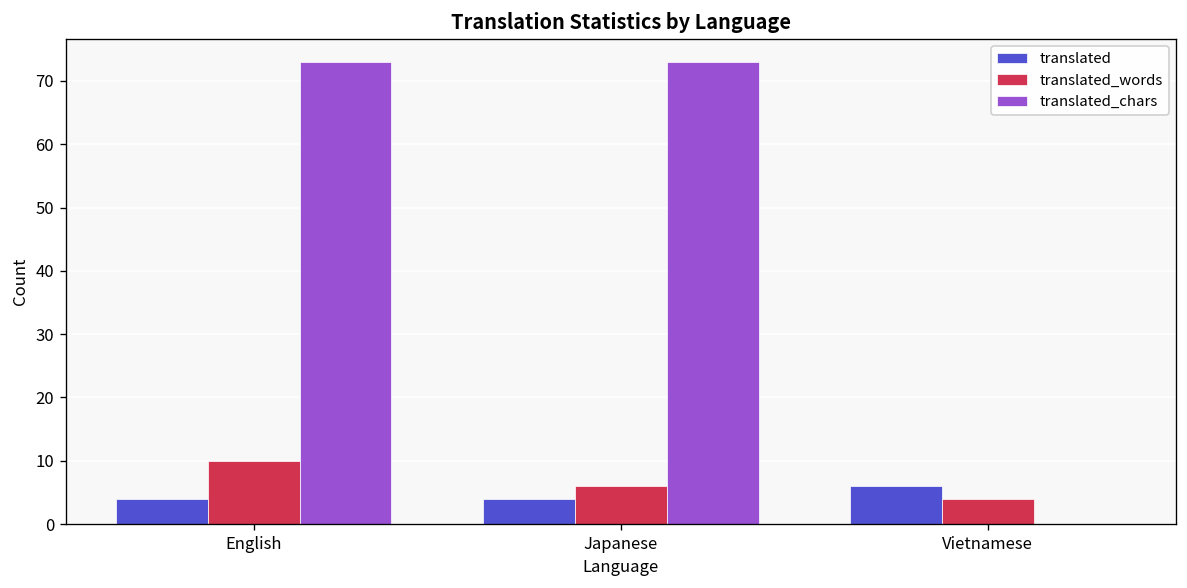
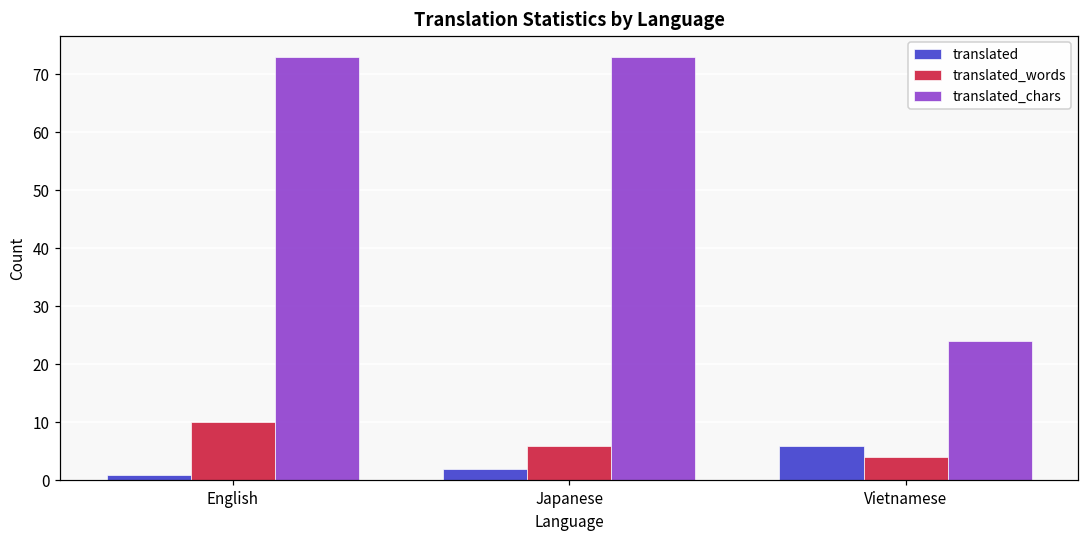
translated, English: 4 -> 1
translated, Japanese: 4 -> 2
translated_chars, Vietnamese: 0 -> 24
